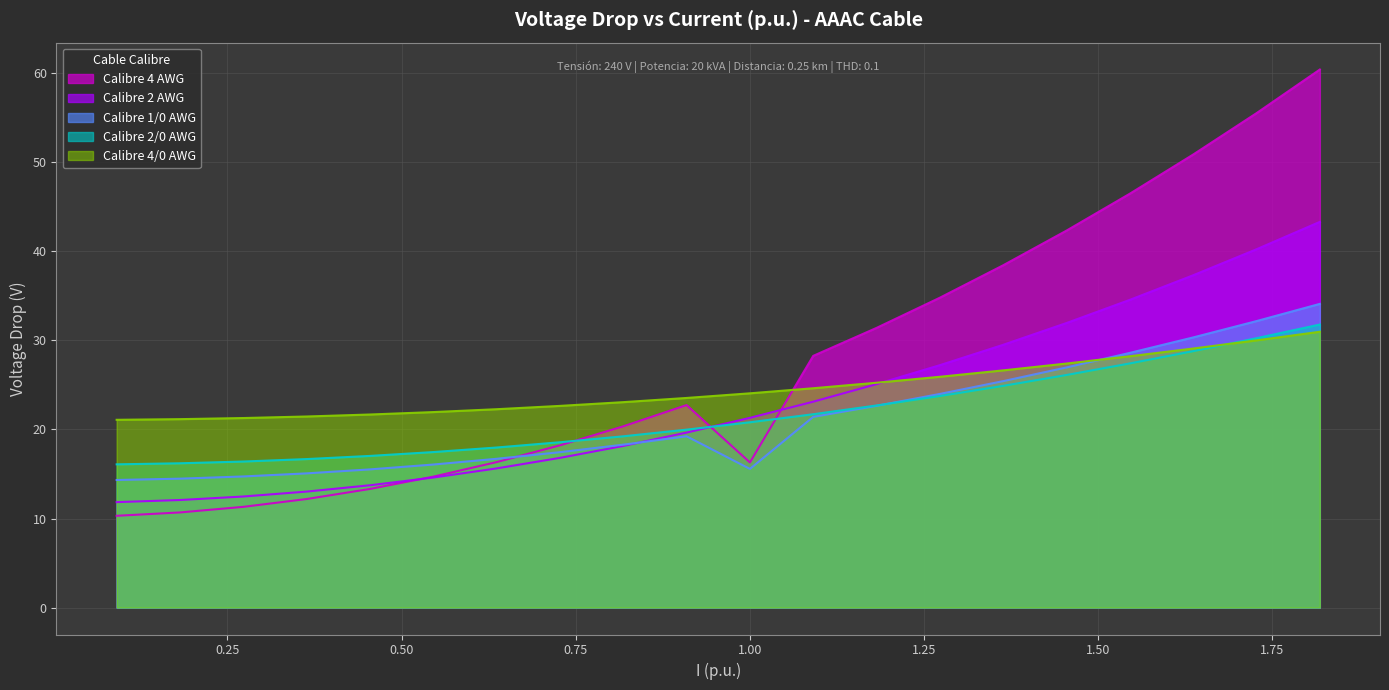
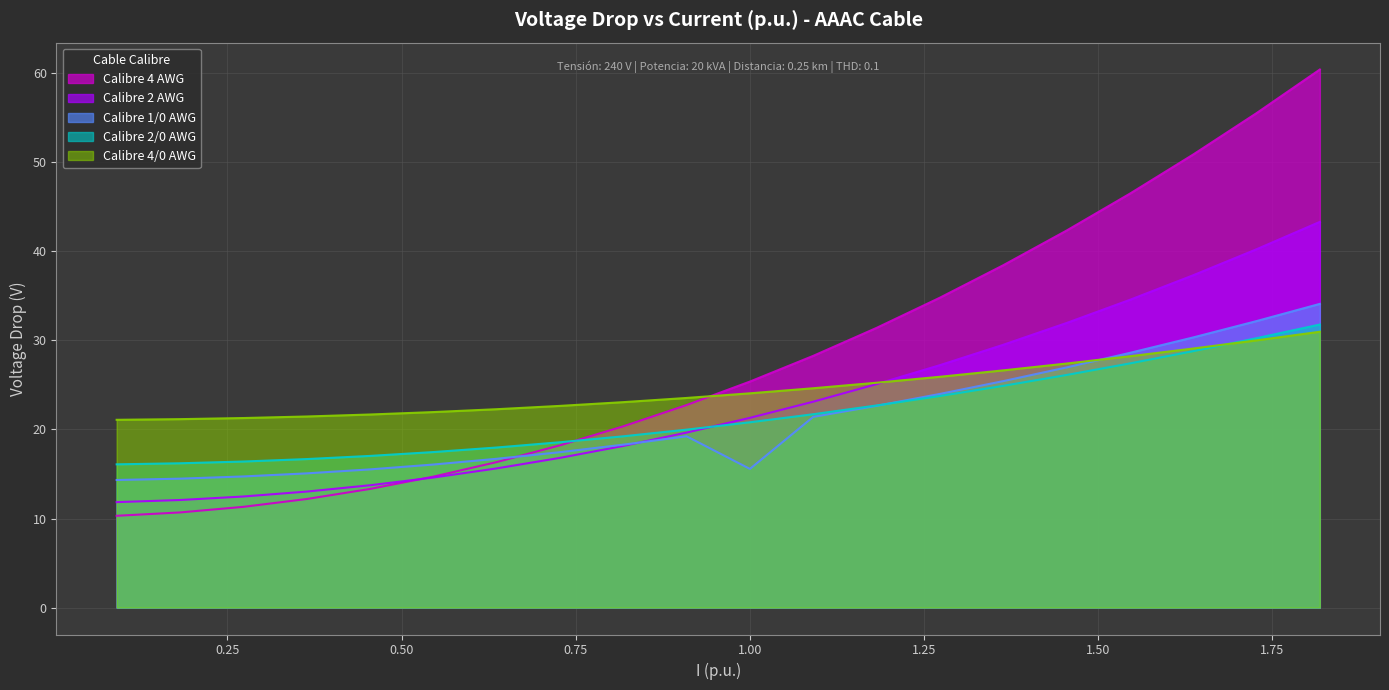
Calibre 4 AWG, 1.00: 16 -> 25
